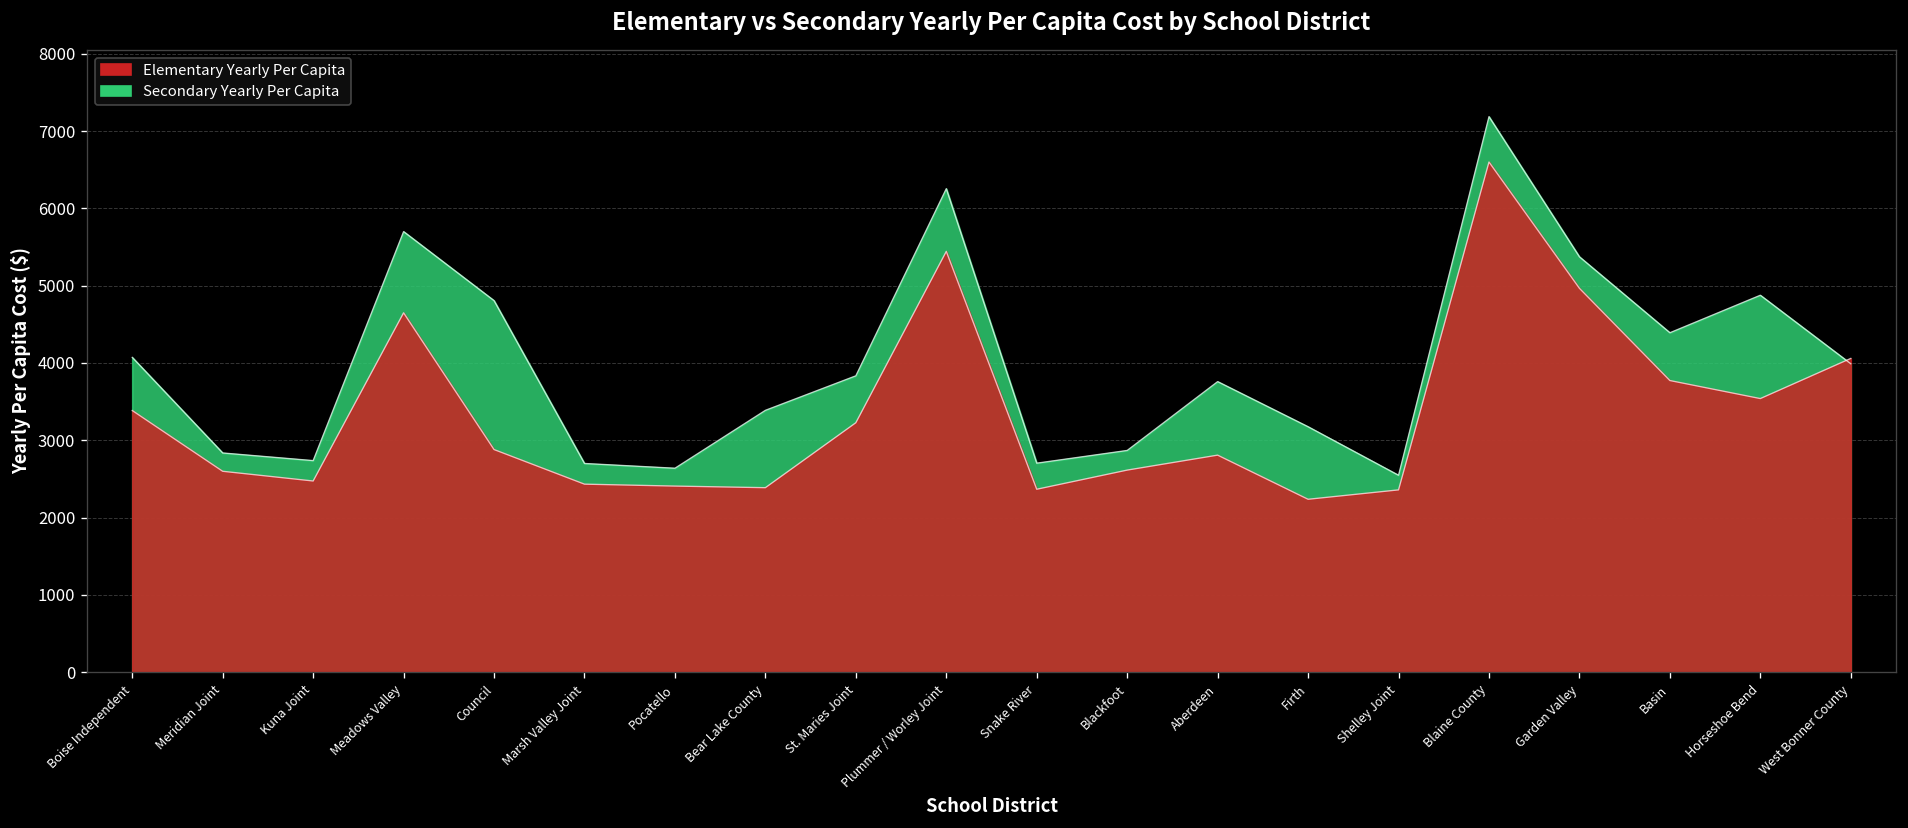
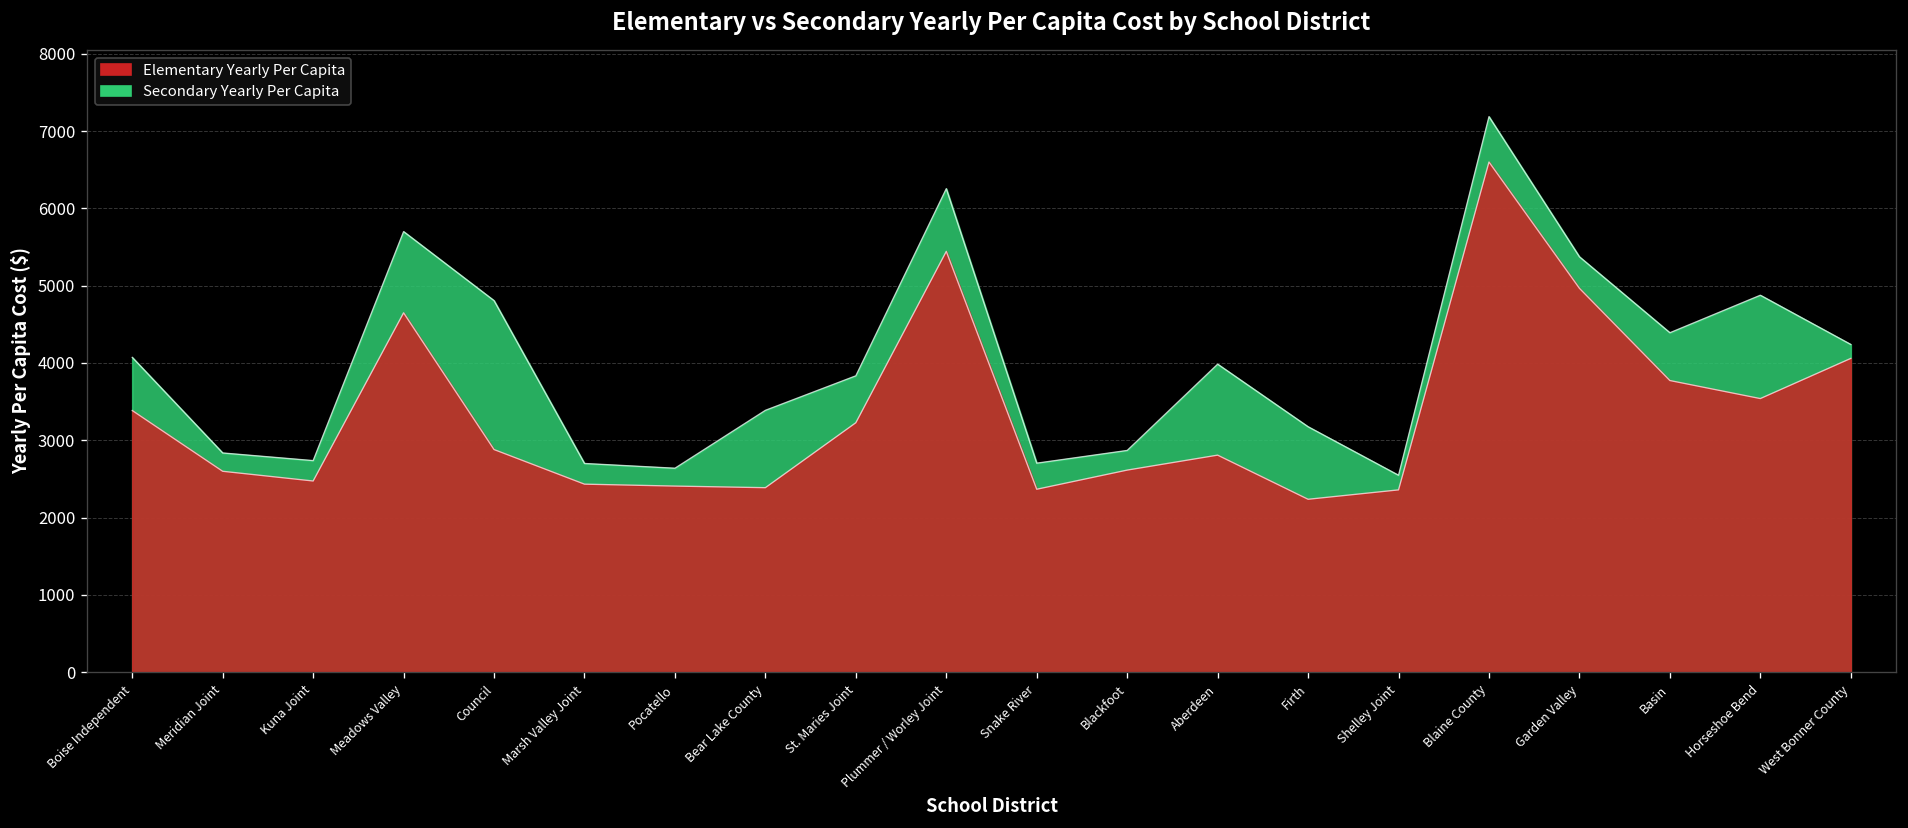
Secondary Yearly Per Capita, Aberdeen: 3800 -> 4000
Secondary Yearly Per Capita, West Bonner County: 4000 -> 4200
